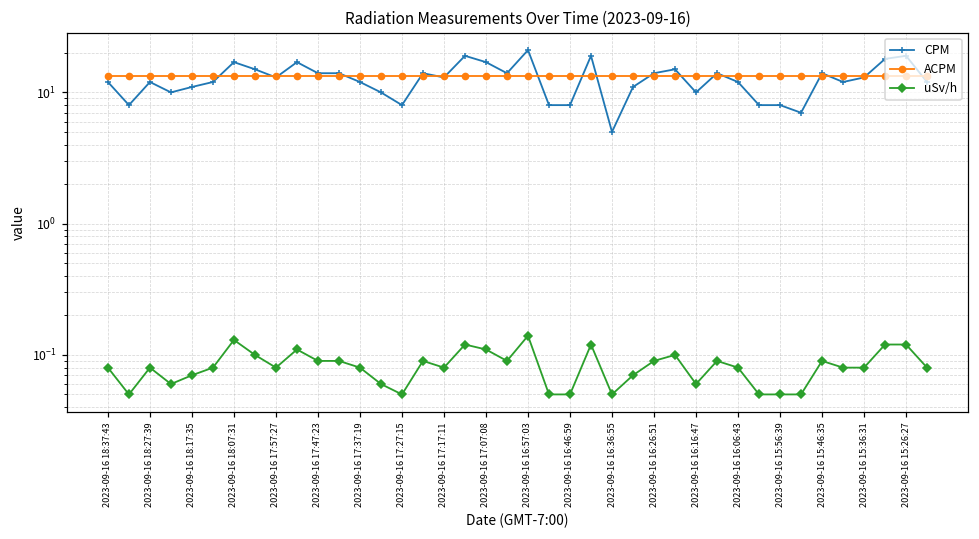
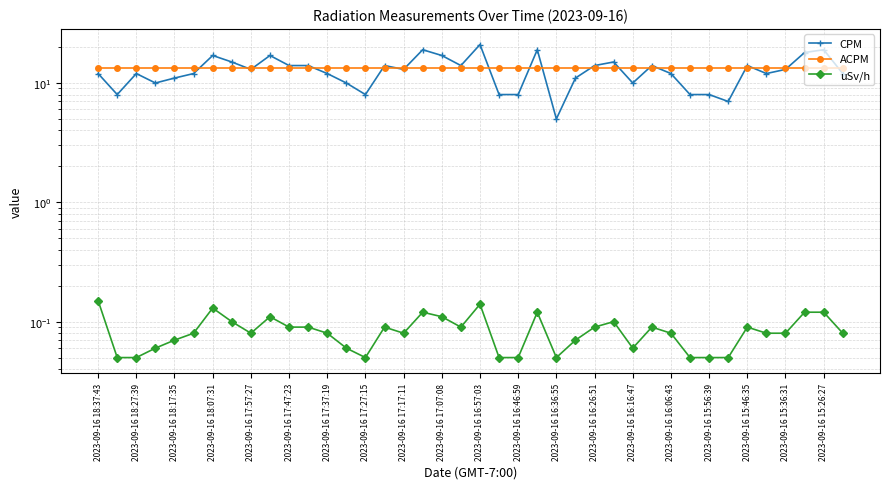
uSv/h, 2023-09-16 18:37:43: 0.08 -> 0.15
uSv/h, 2023-09-16 18:27:39: 0.08 -> 0.05
